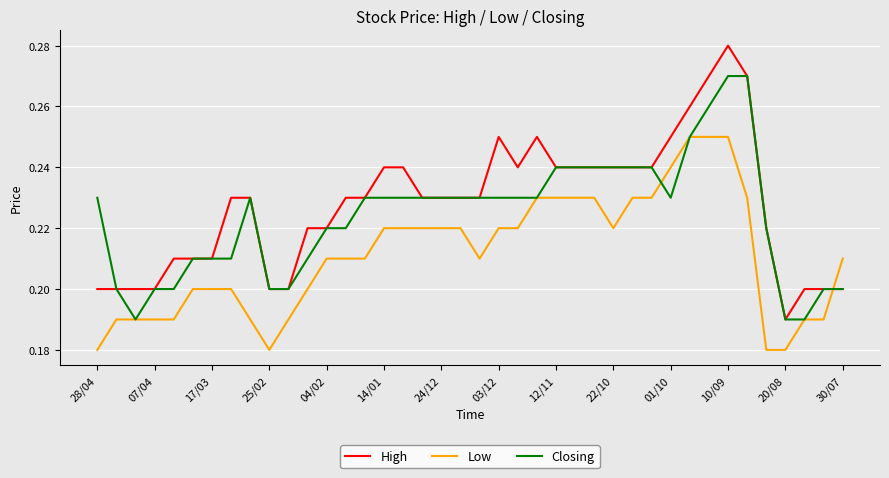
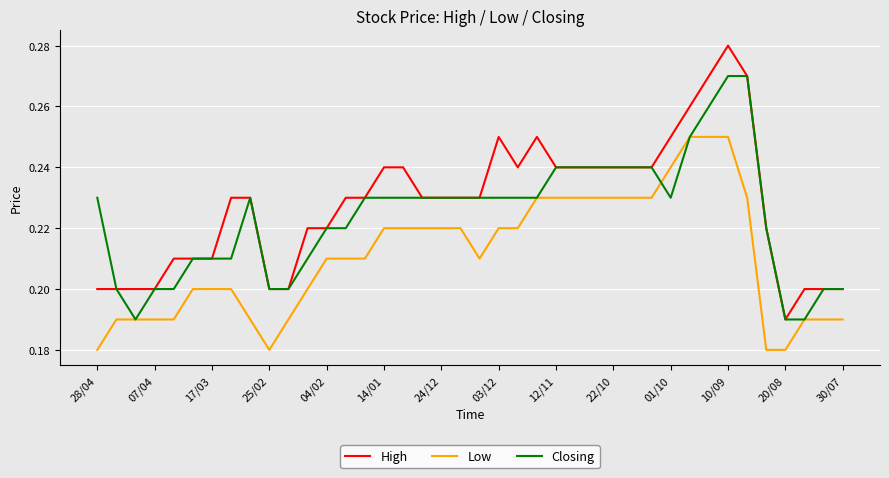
Low, 22/10: 0.22 -> 0.23
Low, 30/07: 0.21 -> 0.19
